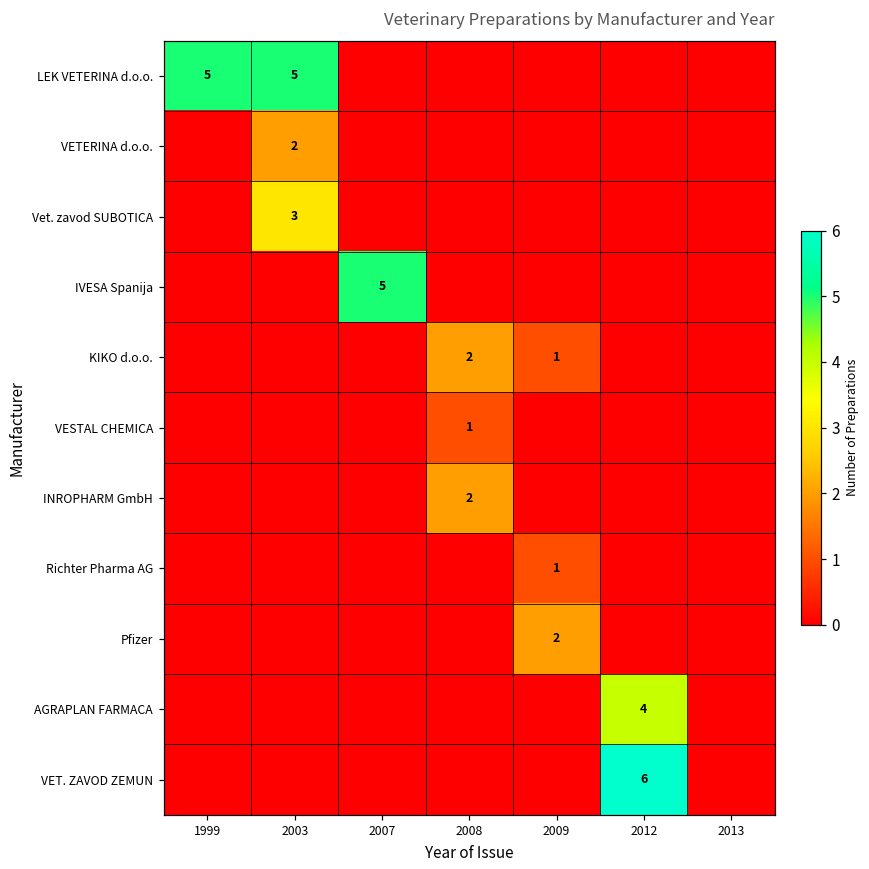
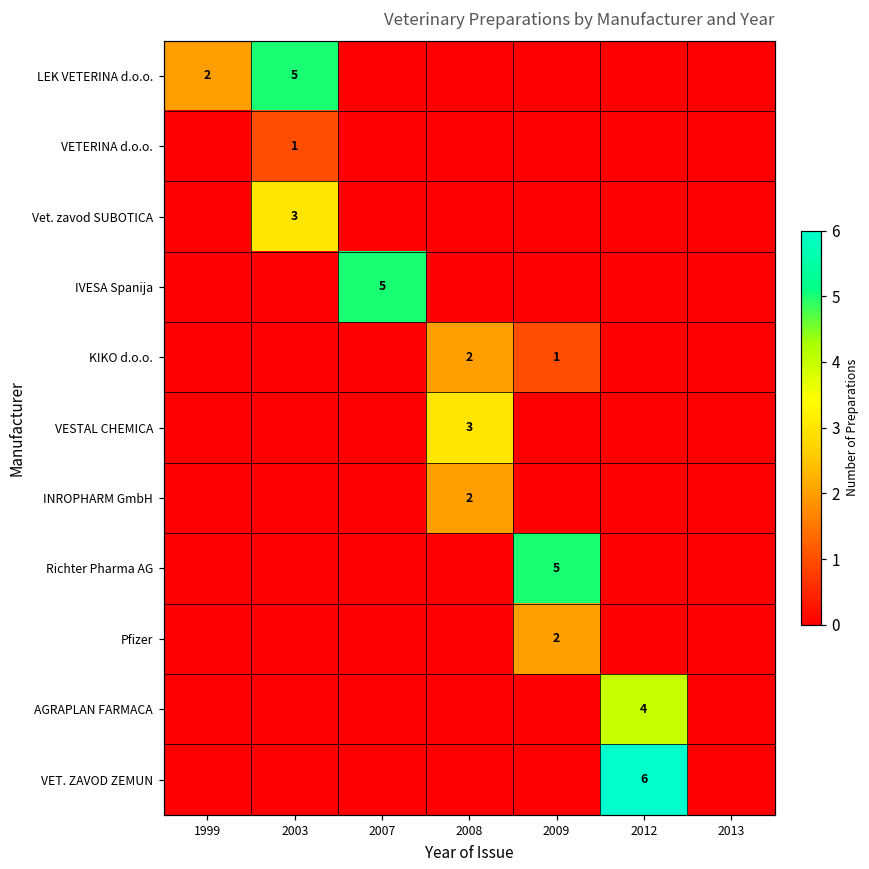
LEK VETERINA d.o.o., 1999: 5 -> 2
VETERINA d.o.o., 2003: 2 -> 1
VESTAL CHEMICA, 2008: 1 -> 3
Richter Pharma AG, 2009: 1 -> 5
